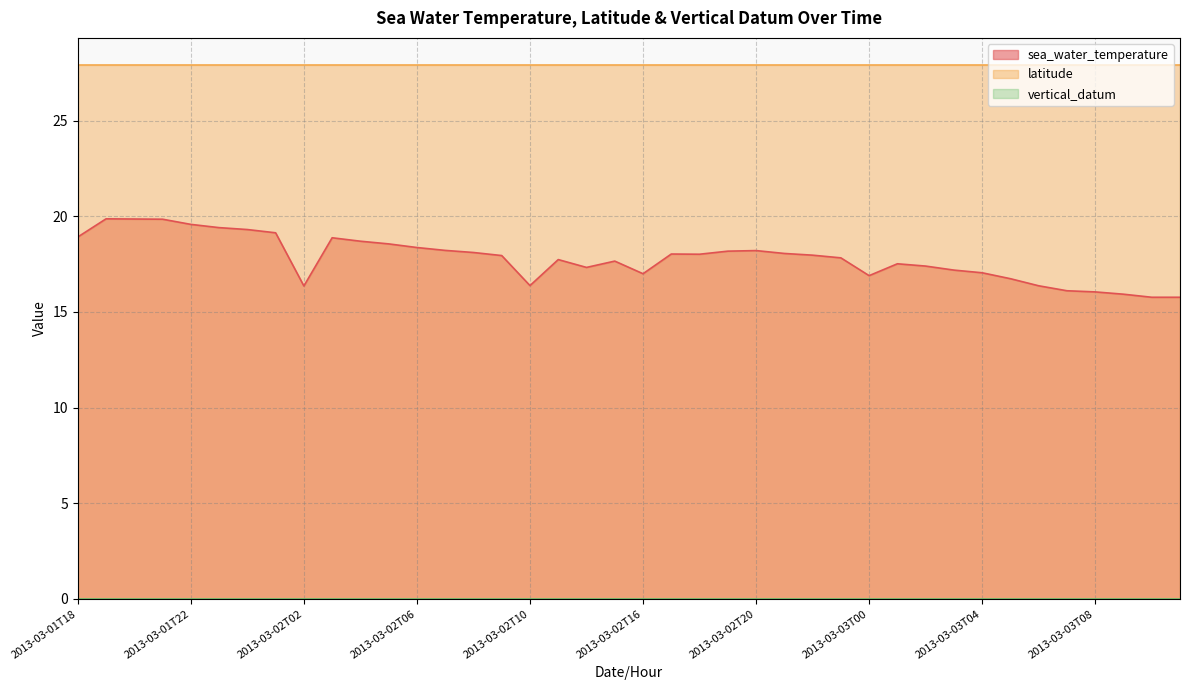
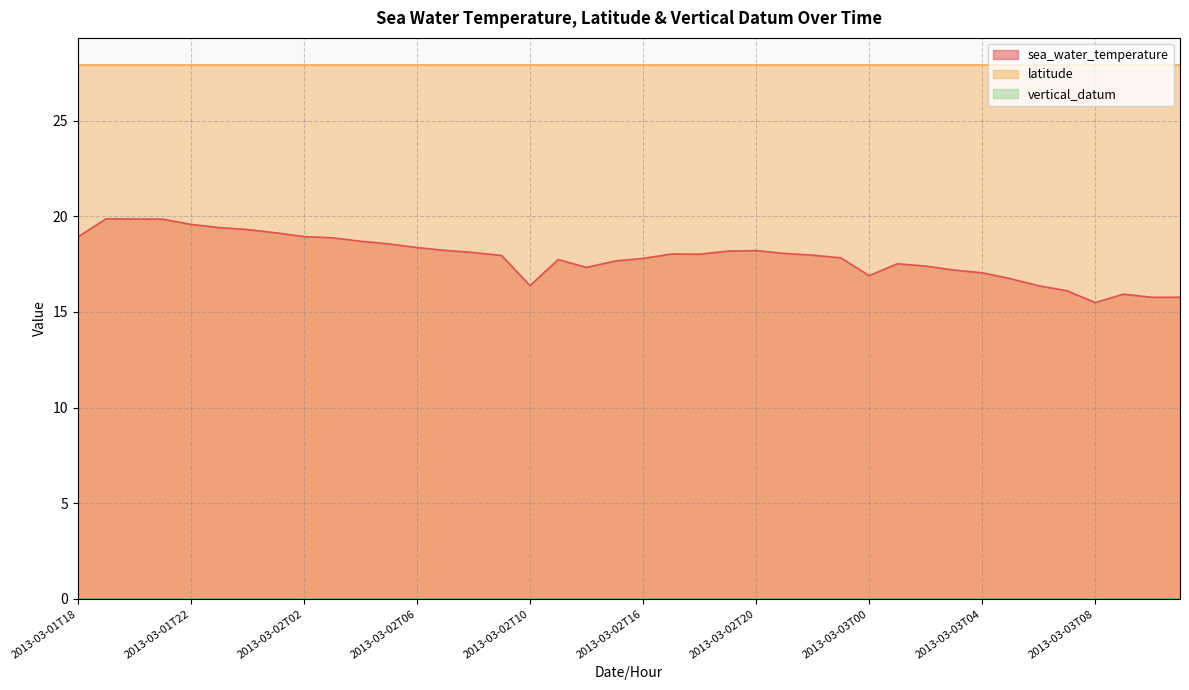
sea_water_temperature, 2013-03-02T02: 16.4 -> 18.9
sea_water_temperature, 2013-03-02T16: 17.0 -> 17.8
sea_water_temperature, 2013-03-03T08: 16.1 -> 15.5
